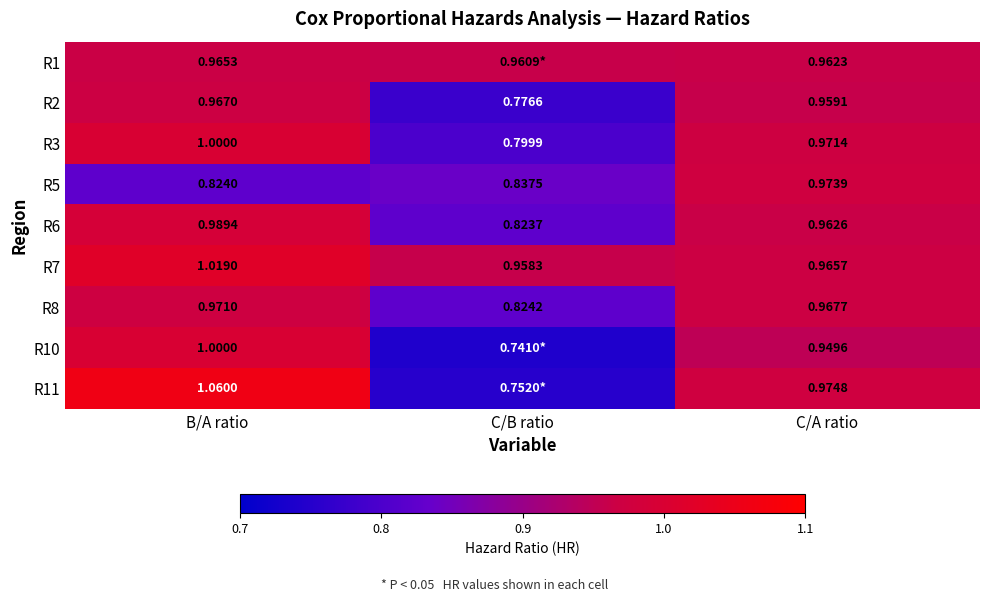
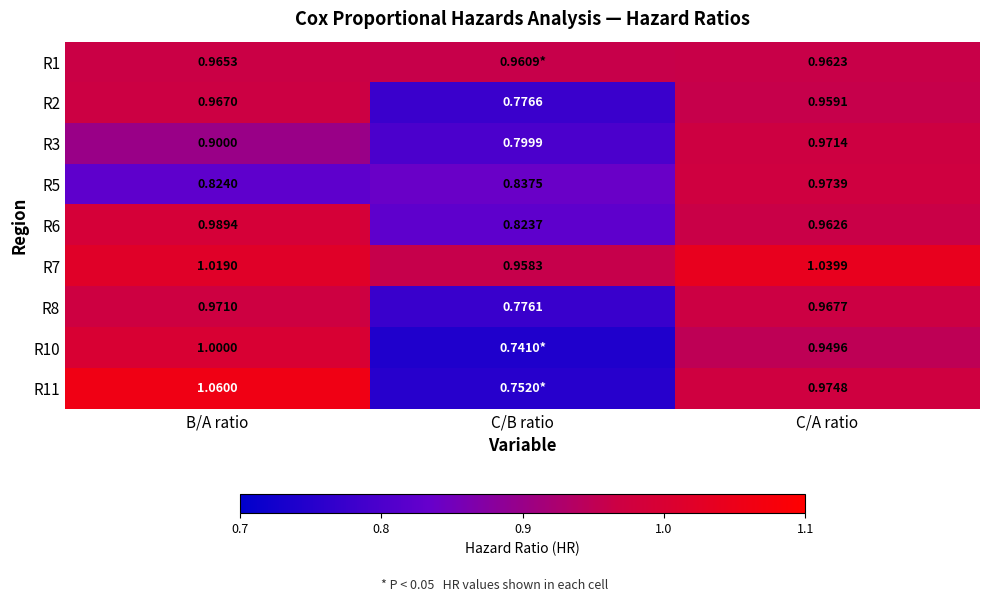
R3, B/A ratio: 1.0000 -> 0.9000
R7, C/A ratio: 0.9657 -> 1.0399
R8, C/B ratio: 0.8242 -> 0.7761
